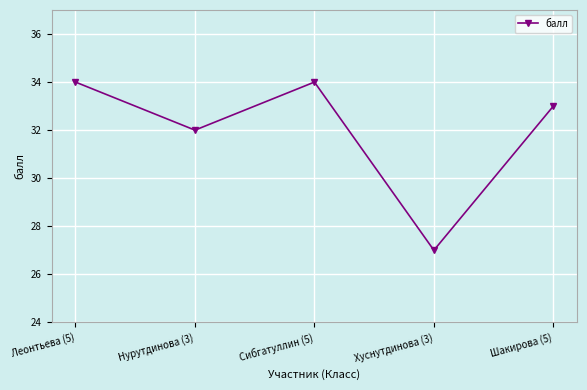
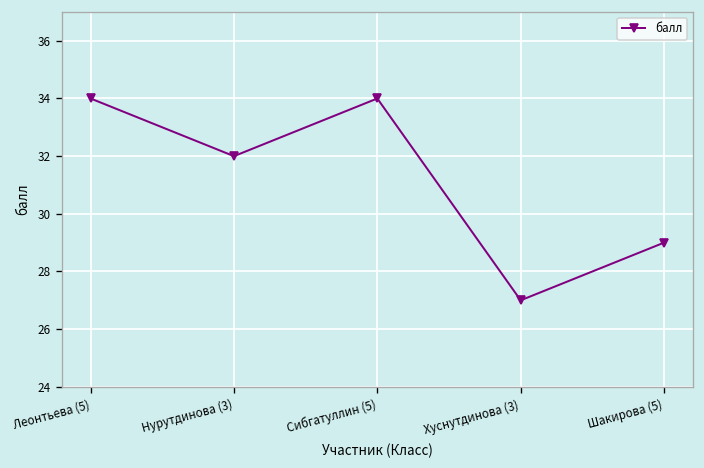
Шакирова (5): 33 -> 29
